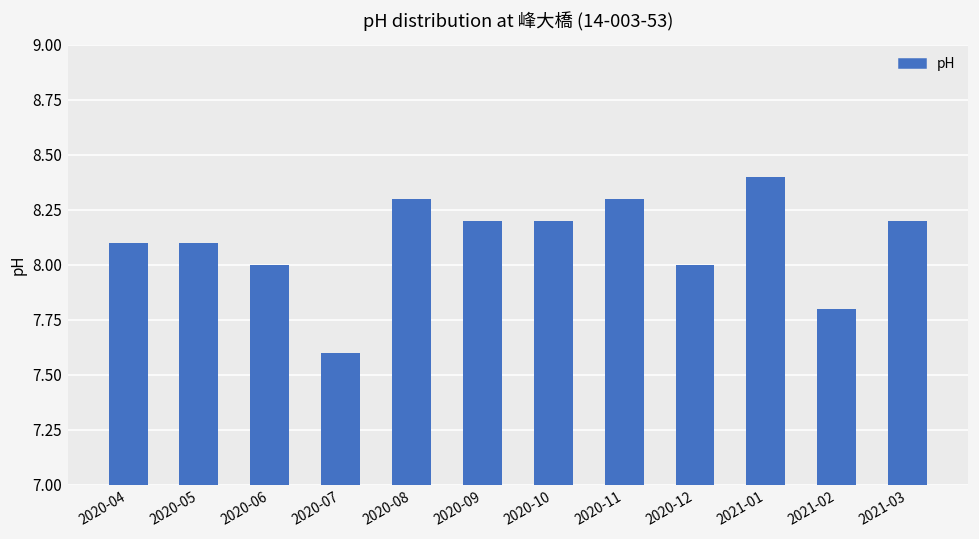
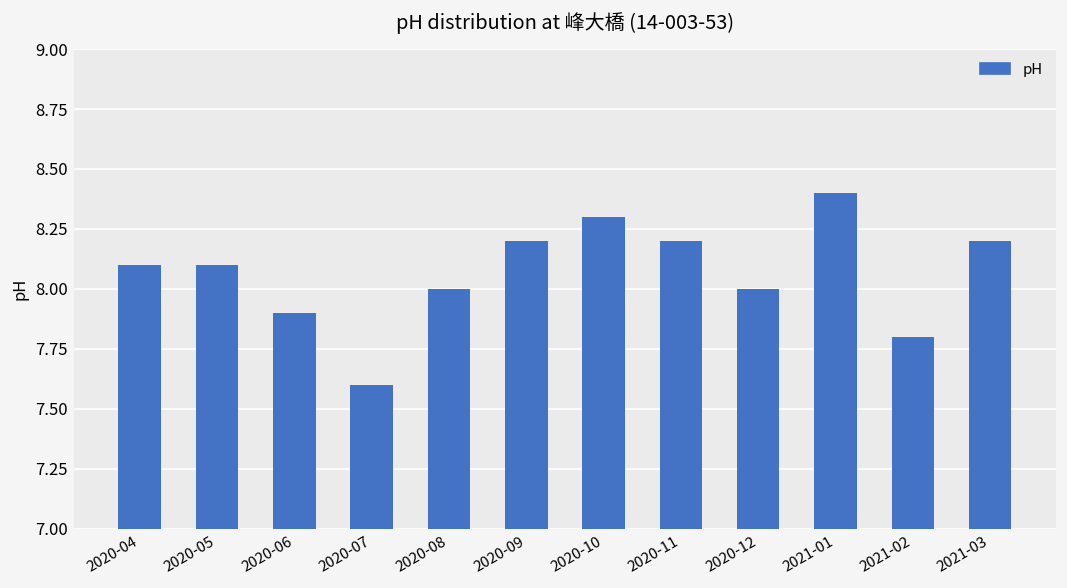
2020-06: 8.0 -> 7.9
2020-08: 8.3 -> 8.0
2020-10: 8.2 -> 8.3
2020-11: 8.3 -> 8.2
